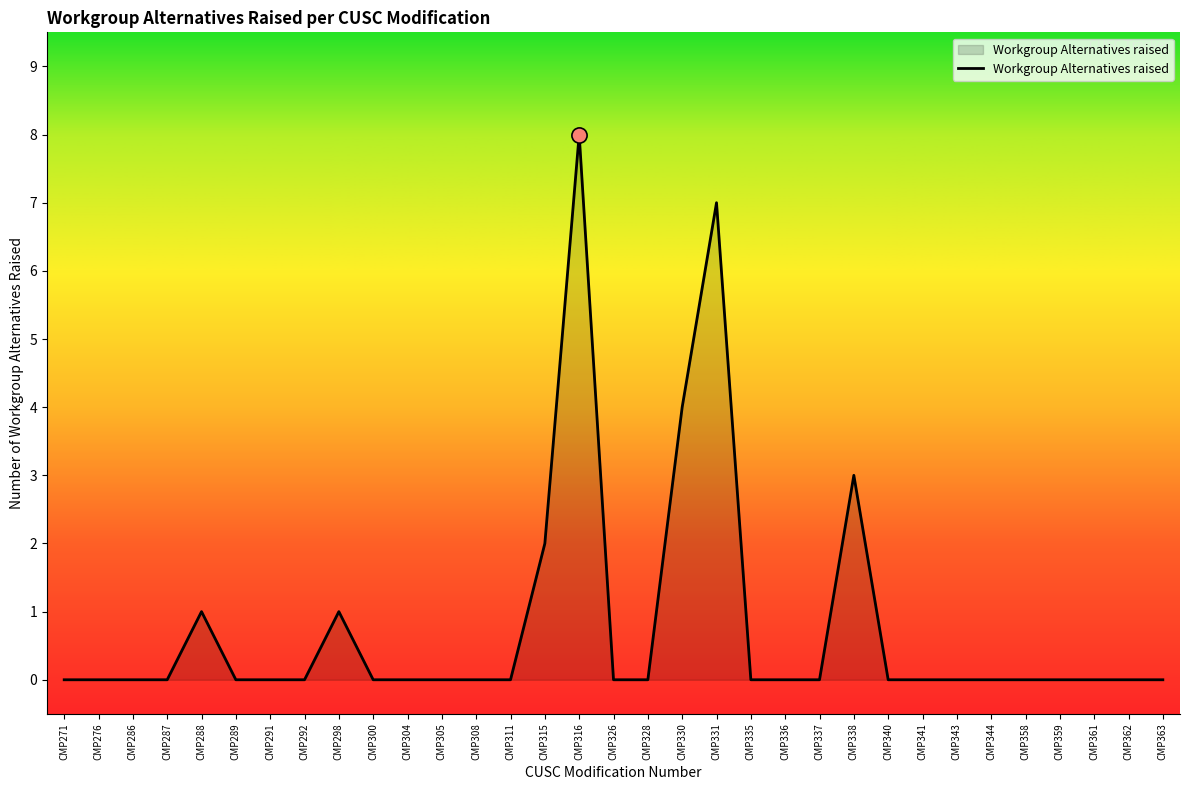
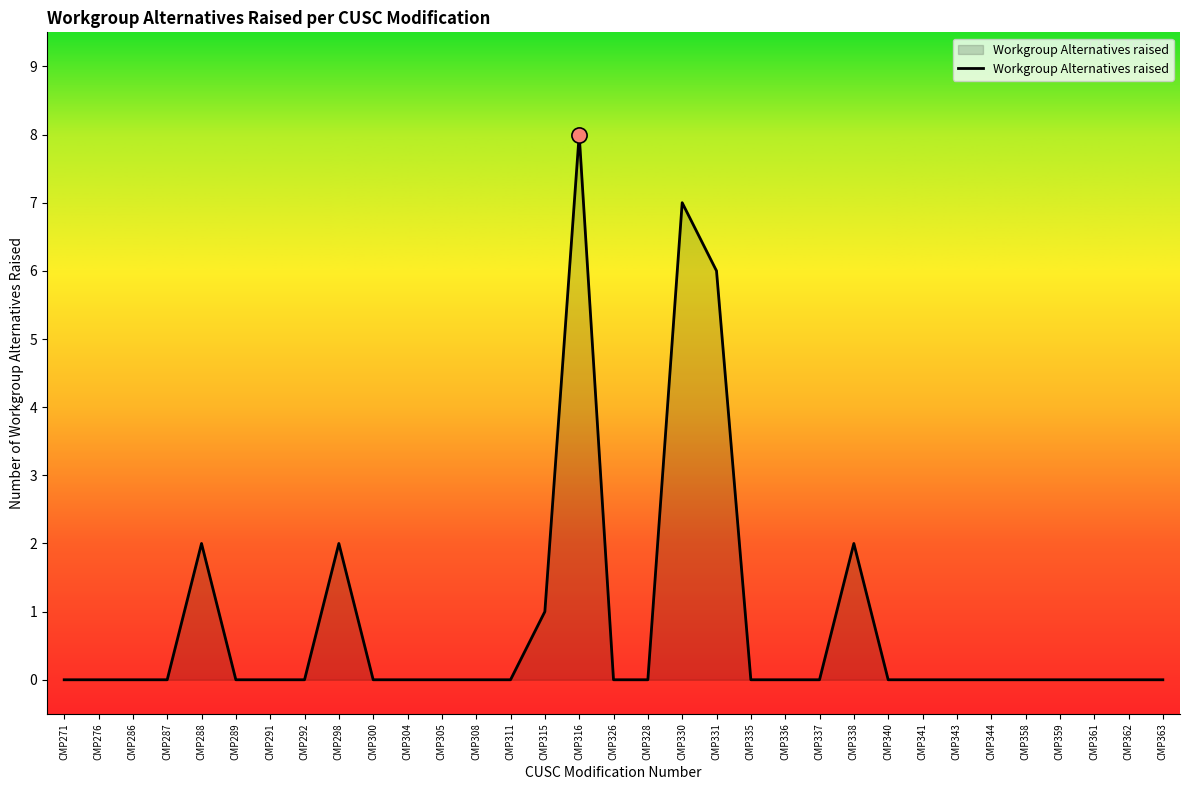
Workgroup Alternatives raised, CMP288: 1 -> 2
Workgroup Alternatives raised, CMP298: 1 -> 2
Workgroup Alternatives raised, CMP315: 2 -> 1
Workgroup Alternatives raised, CMP330: 4 -> 7
Workgroup Alternatives raised, CMP331: 7 -> 6
Workgroup Alternatives raised, CMP338: 3 -> 2
